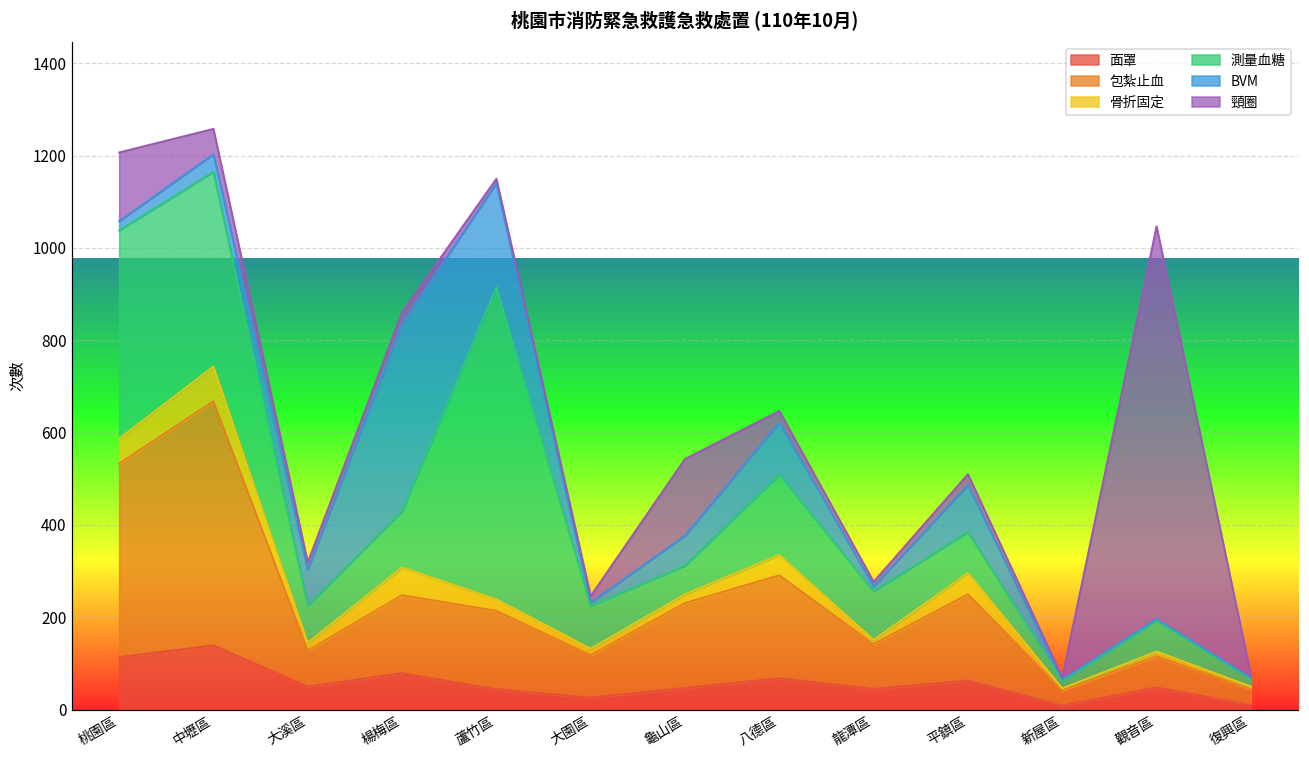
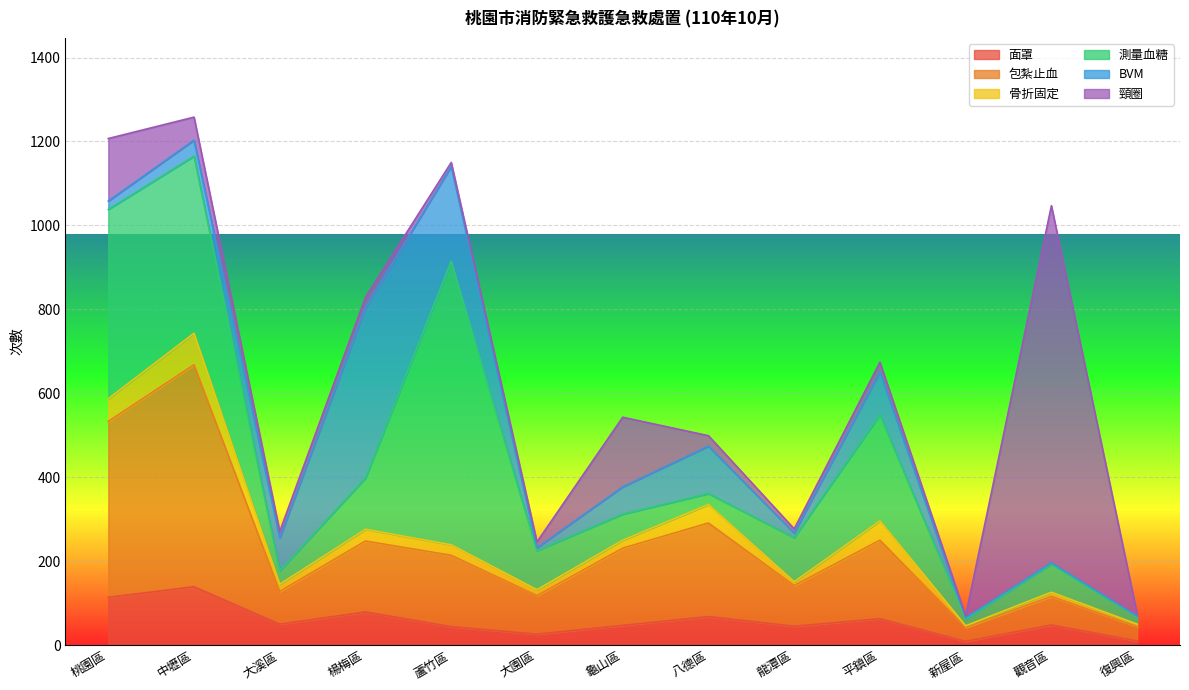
測量血糖, 大溪區: 80 -> 30
骨折固定, 楊梅區: 60 -> 30
測量血糖, 八德區: 170 -> 30
測量血糖, 平鎮區: 90 -> 250
